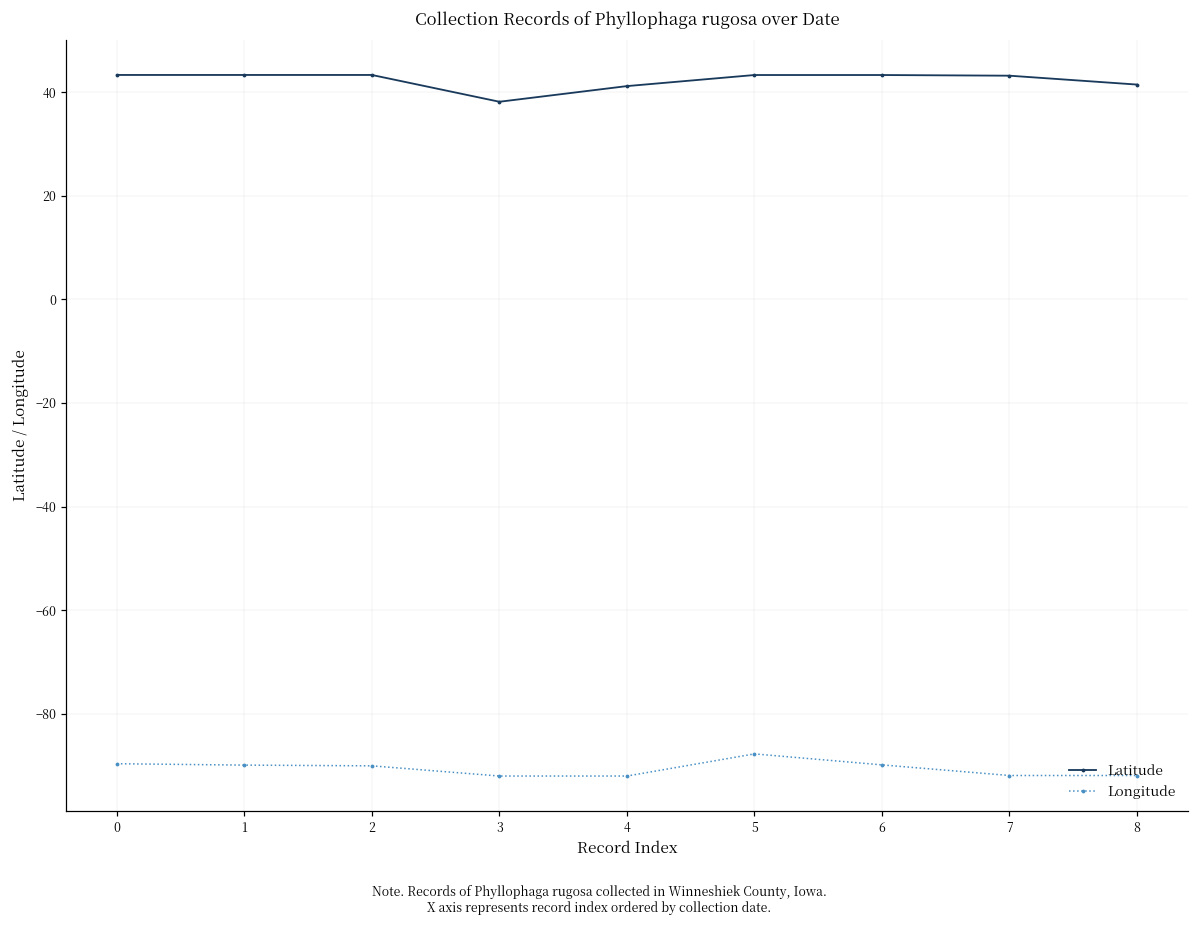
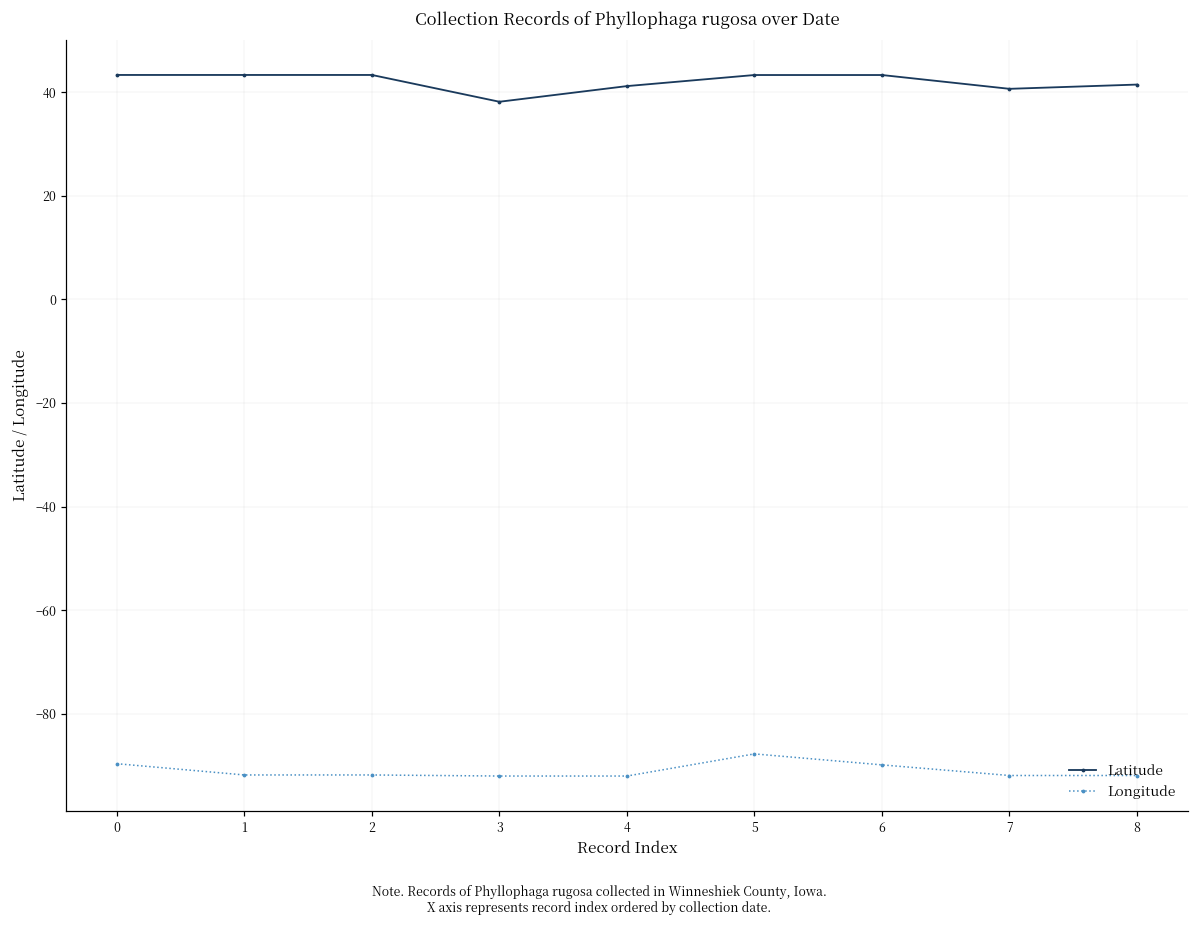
Longitude, 1: -90 -> -92
Longitude, 2: -90 -> -92
Latitude, 7: 43 -> 41
